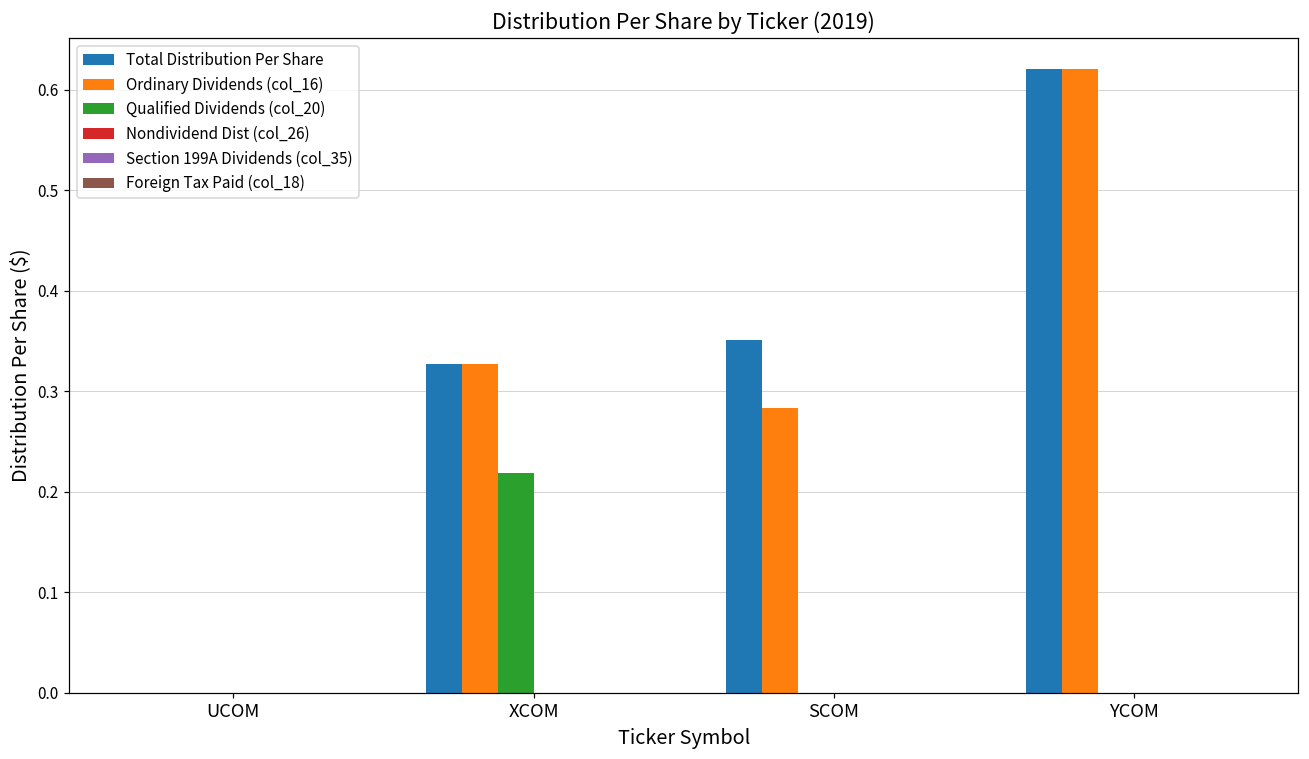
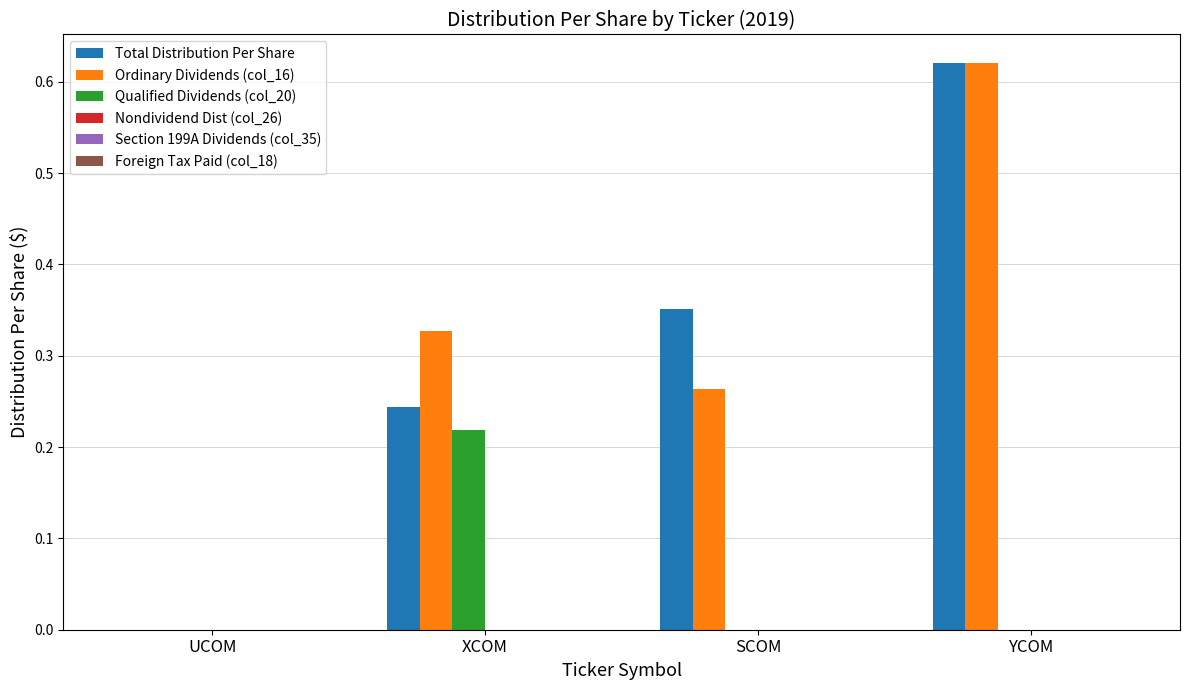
Total Distribution Per Share, XCOM: 0.33 -> 0.24
Ordinary Dividends (col_16), SCOM: 0.28 -> 0.26
